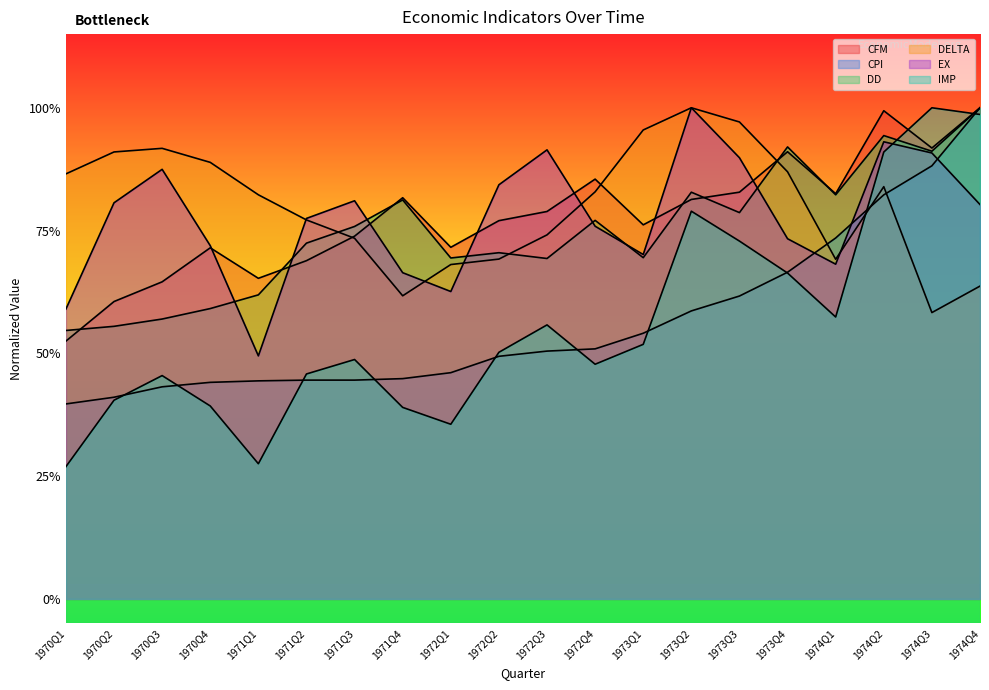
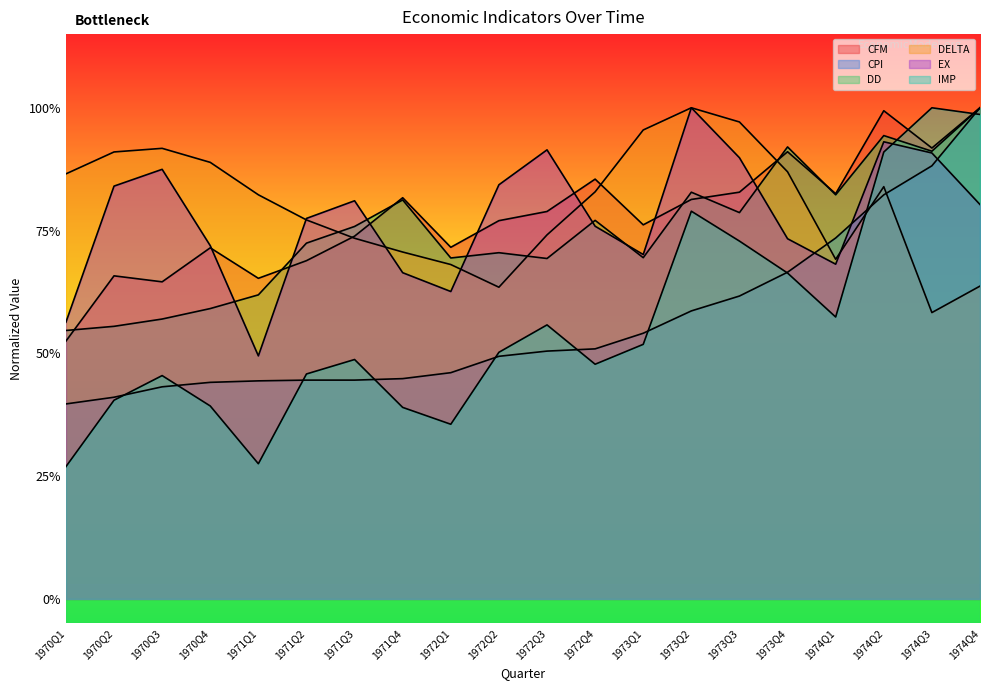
EX, 1970Q1: 59% -> 56%
CFM, 1970Q2: 61% -> 66%
EX, 1970Q2: 81% -> 84%
DELTA, 1971Q4: 62% -> 71%
DELTA, 1972Q2: 69% -> 63%
